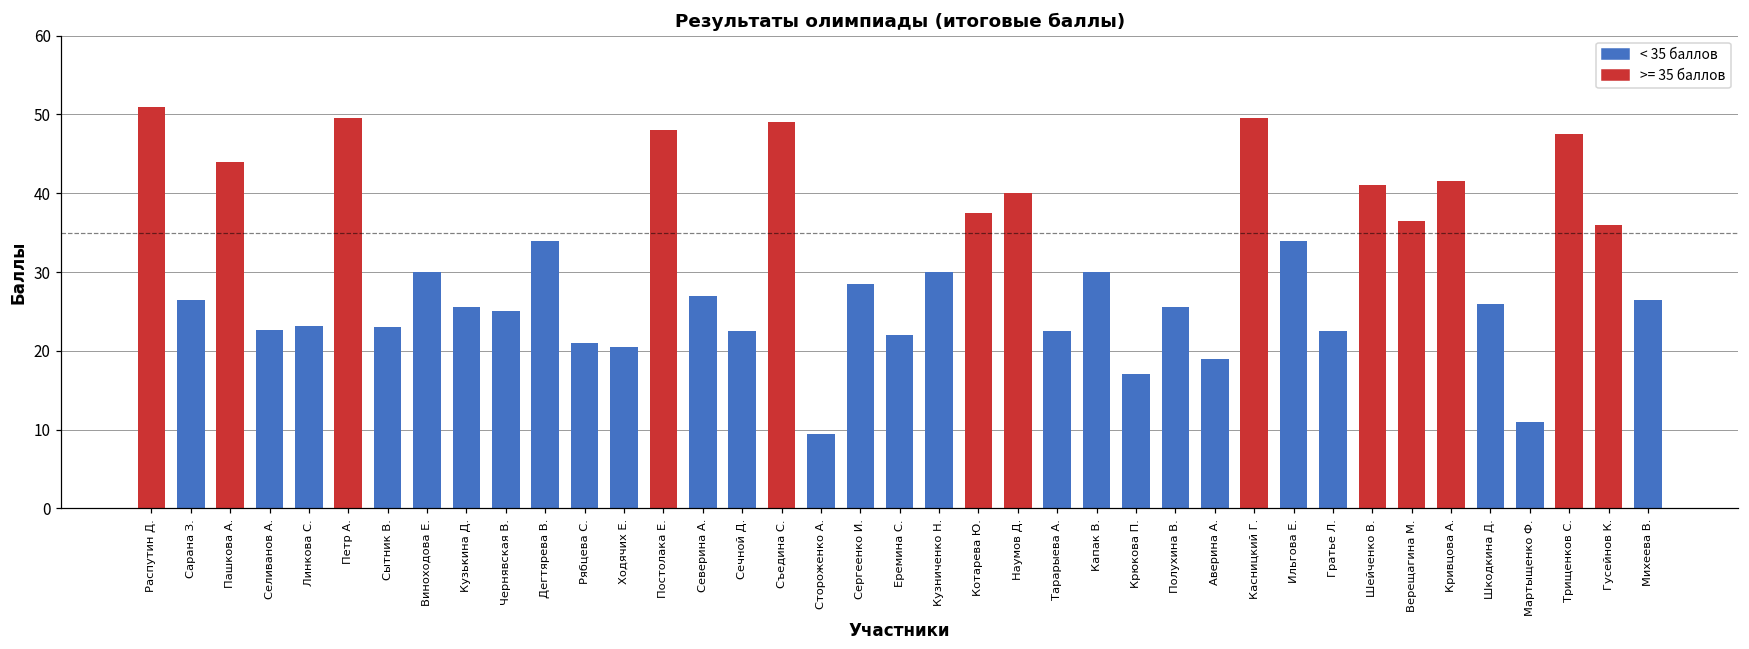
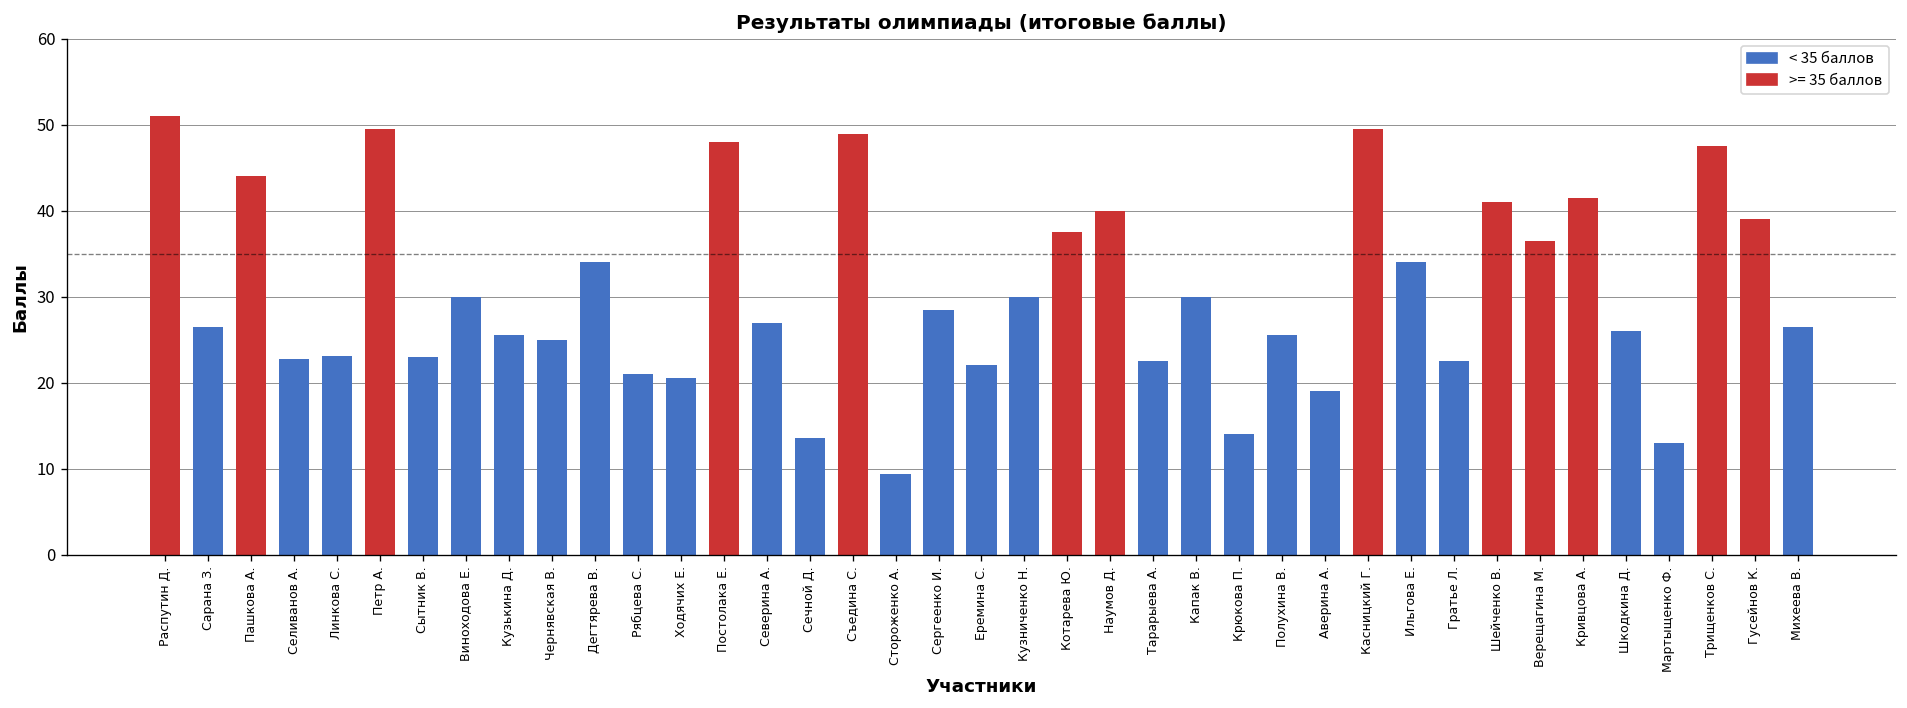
Сечной Д.: 23 -> 14
Крюкова П.: 17 -> 14
Мартыщенко Ф.: 11 -> 13
Гусейнов К.: 36 -> 39
